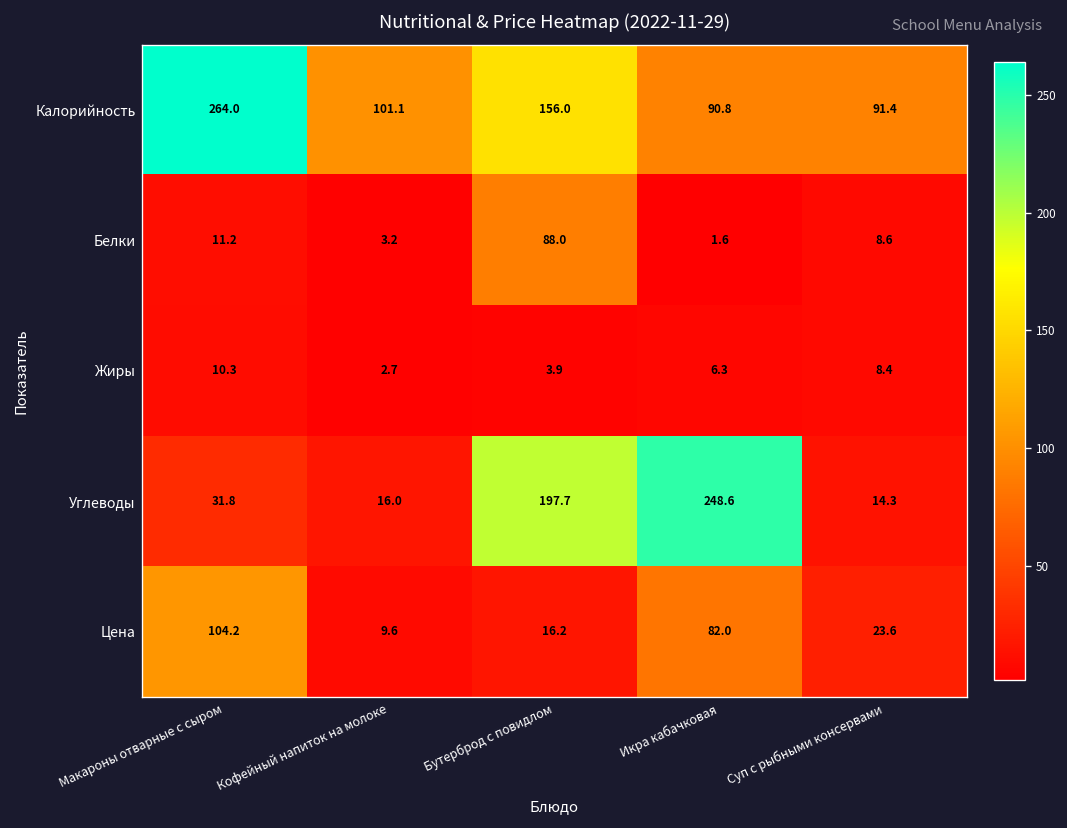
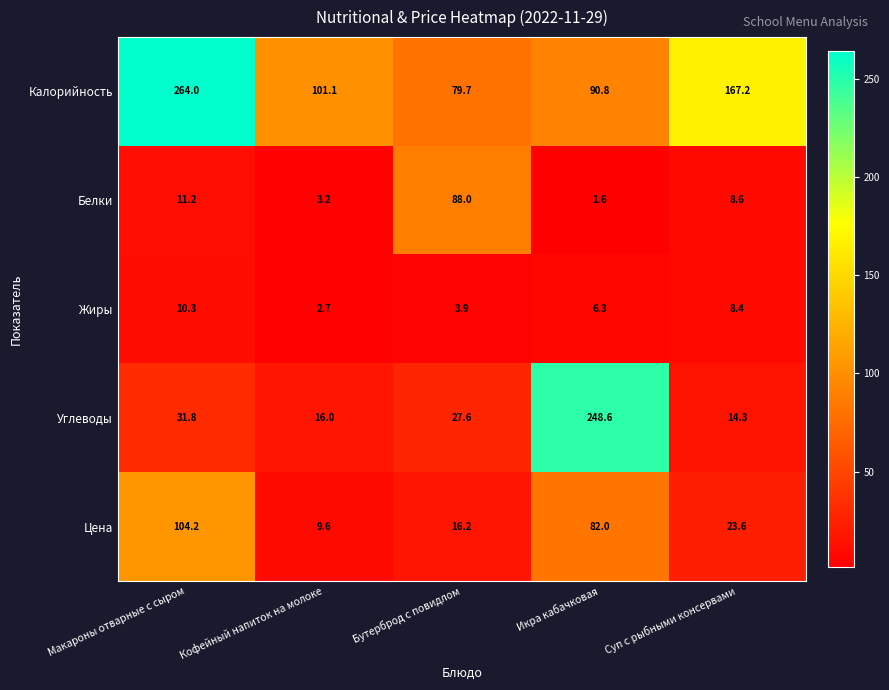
Калорийность, Бутерброд с повидлом: 156.0 -> 79.7
Калорийность, Суп с рыбными консервами: 91.4 -> 167.2
Углеводы, Бутерброд с повидлом: 197.7 -> 27.6
